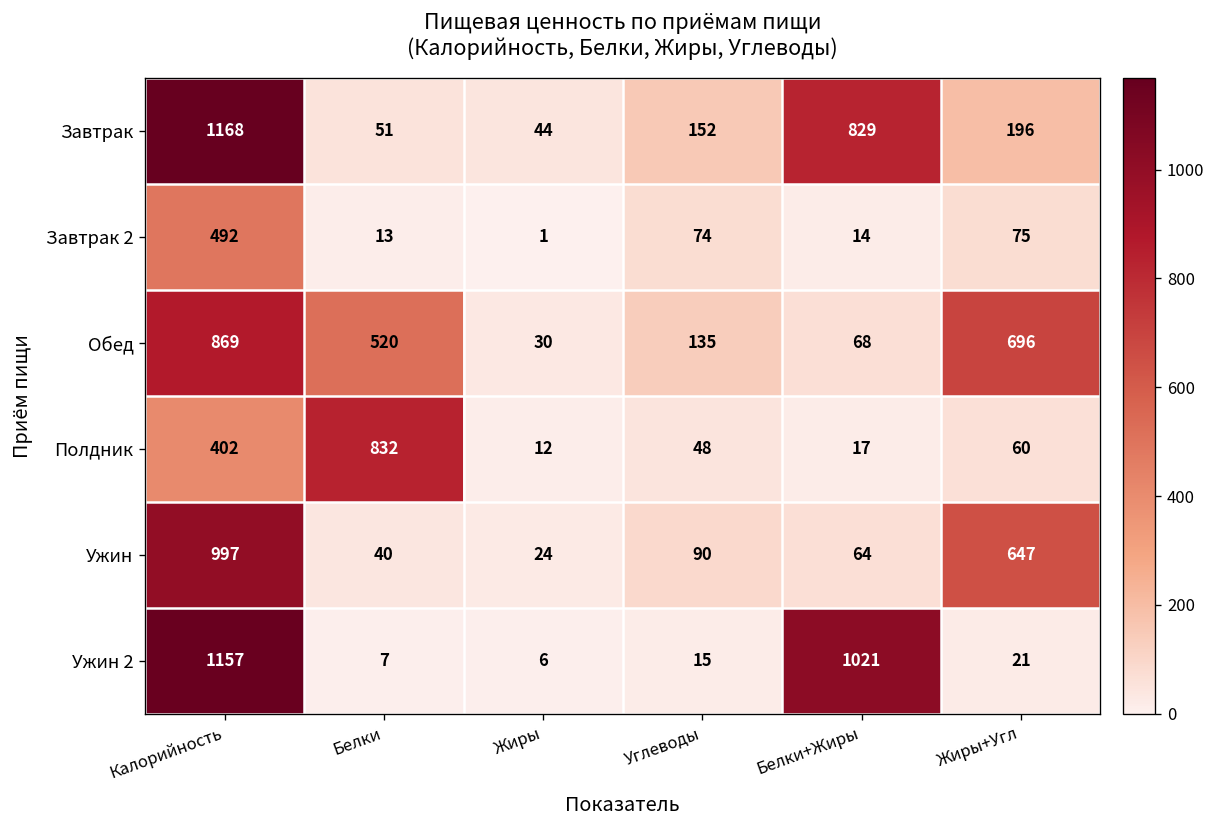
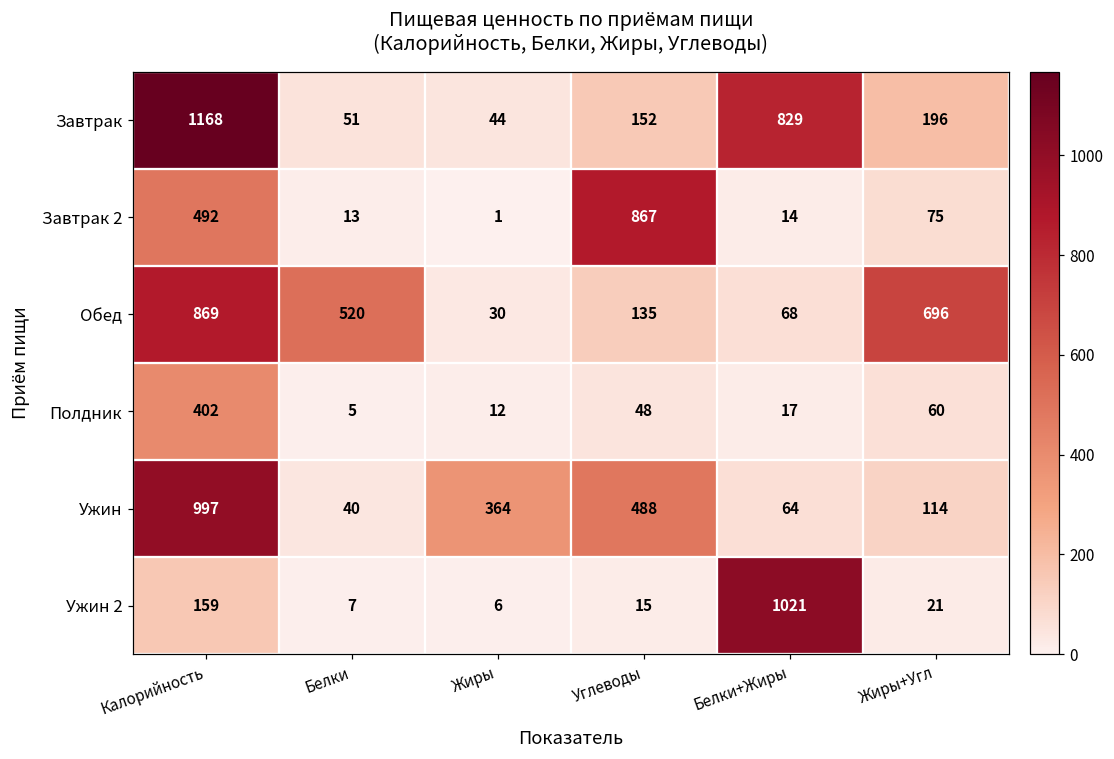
Завтрак 2, Углеводы: 74 -> 867
Полдник, Белки: 832 -> 5
Ужин, Жиры: 24 -> 364
Ужин, Углеводы: 90 -> 488
Ужин, Жиры+Угл: 647 -> 114
Ужин 2, Калорийность: 1157 -> 159
